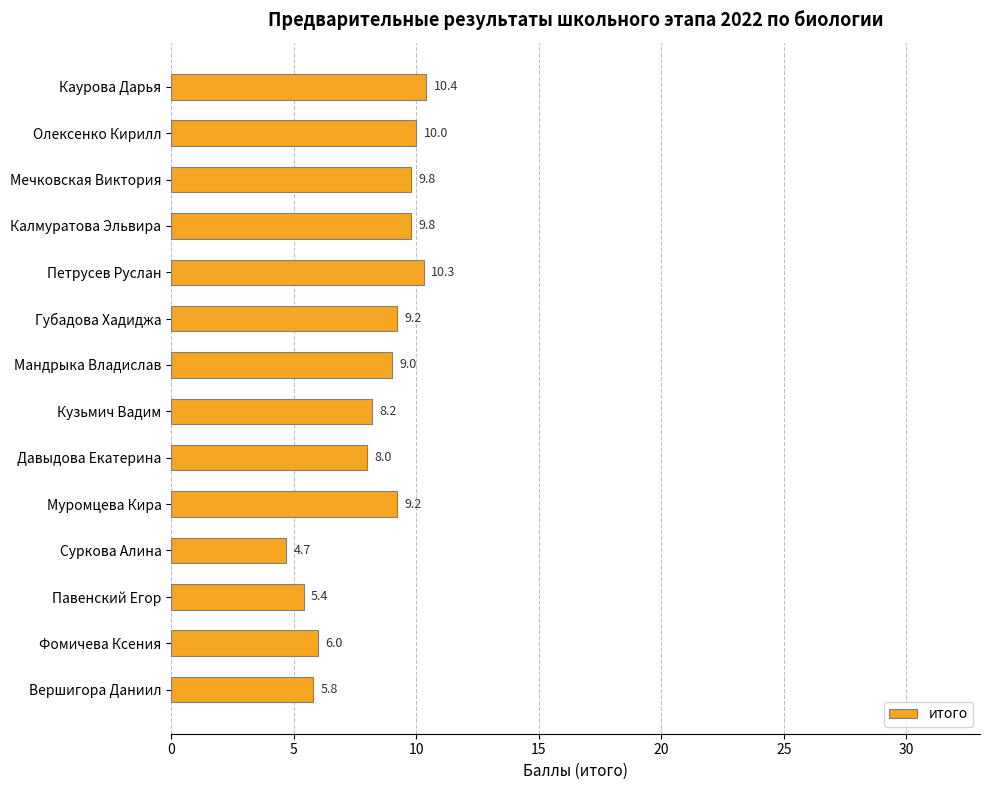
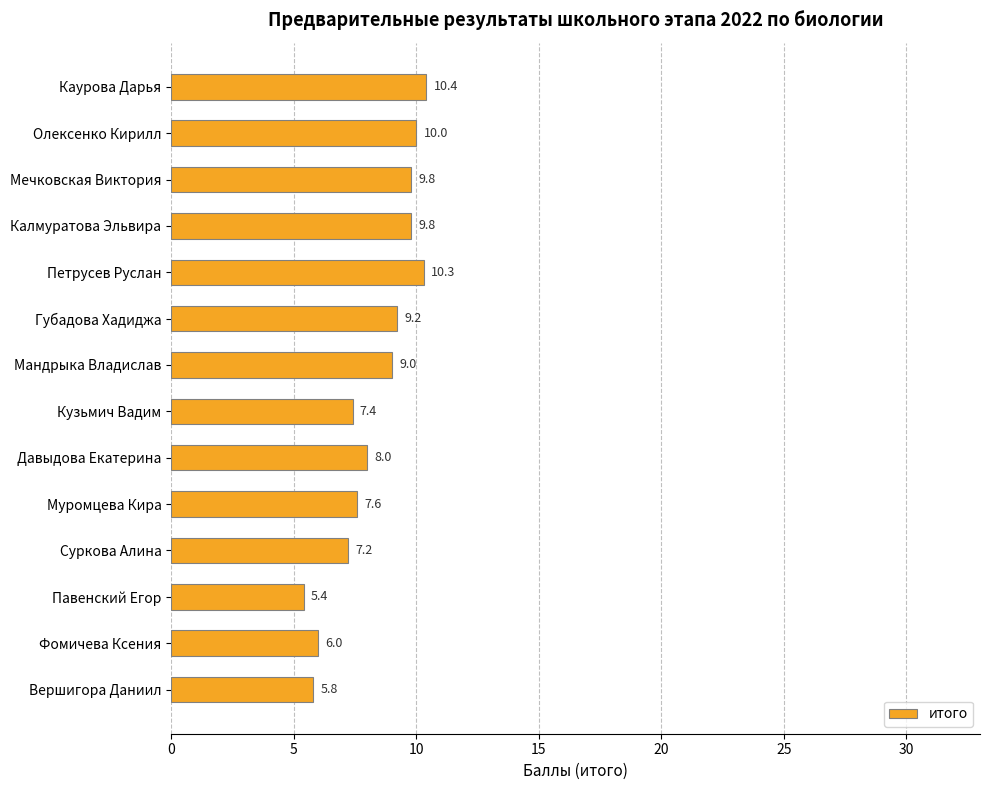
Кузьмич Вадим: 8.2 -> 7.4
Муромцева Кира: 9.2 -> 7.6
Суркова Алина: 4.7 -> 7.2
